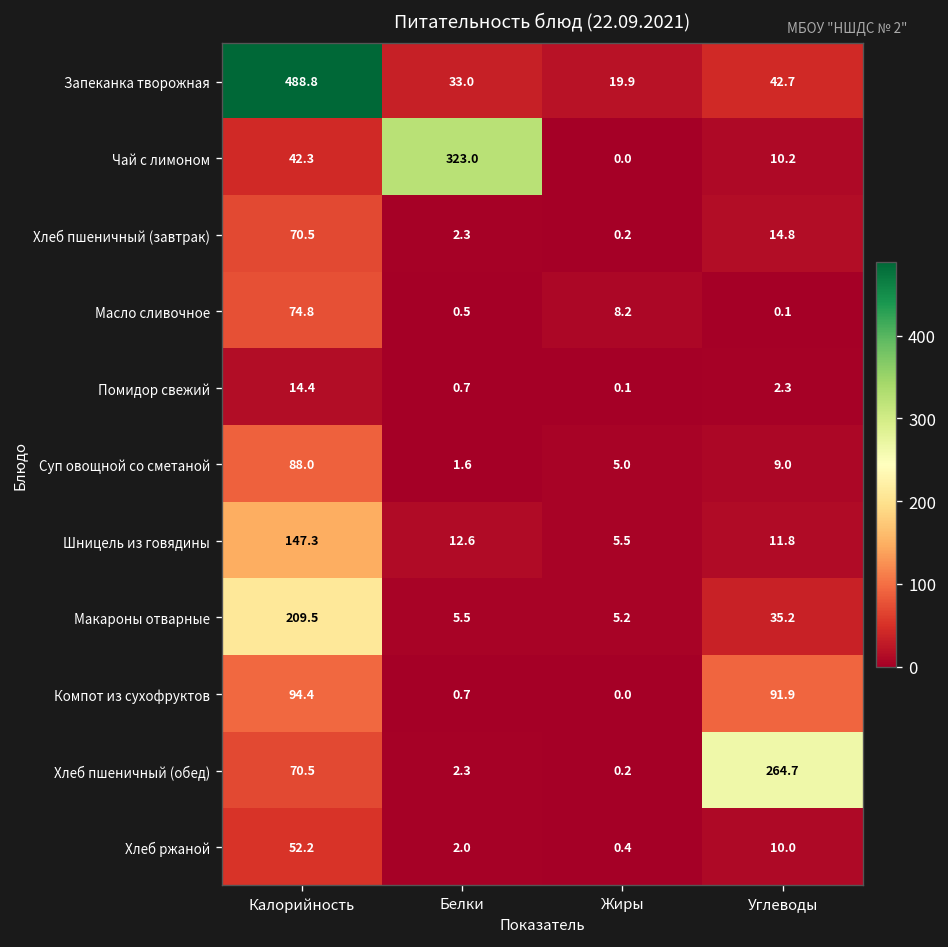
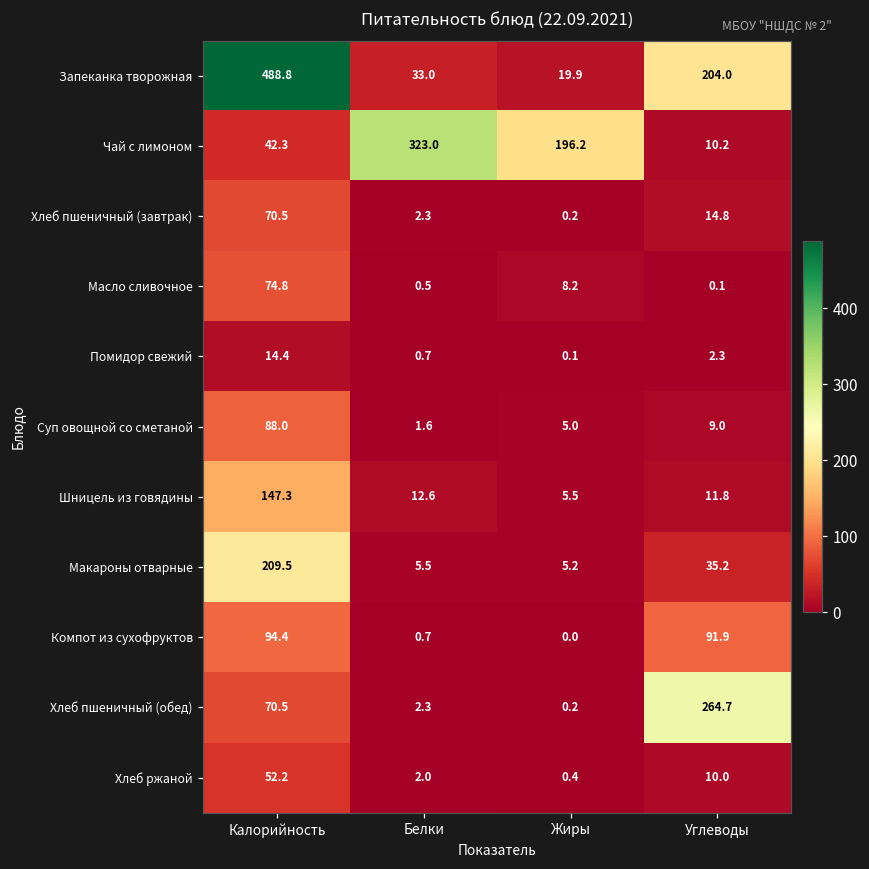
Запеканка творожная, Углеводы: 42.7 -> 204.0
Чай с лимоном, Жиры: 0.0 -> 196.2
